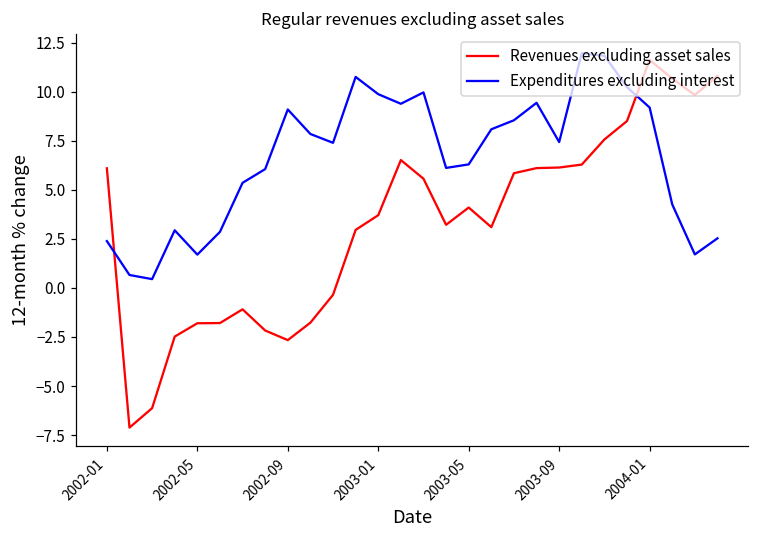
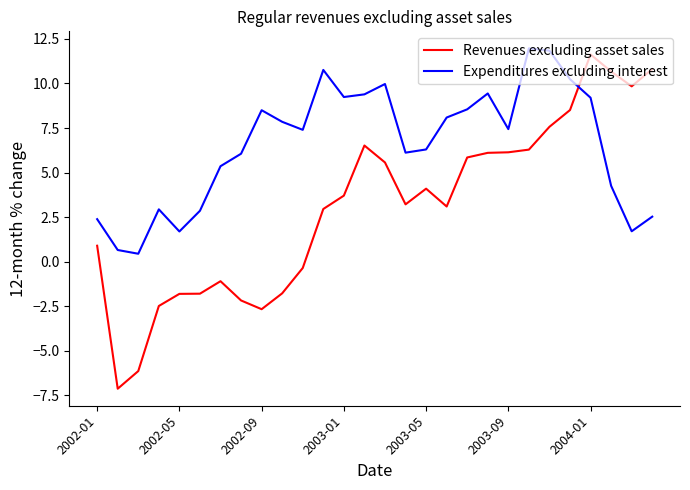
Revenues excluding asset sales, 2002-01: 6.1 -> 0.9
Expenditures excluding interest, 2002-09: 9.1 -> 8.5
Expenditures excluding interest, 2003-01: 9.9 -> 9.2
